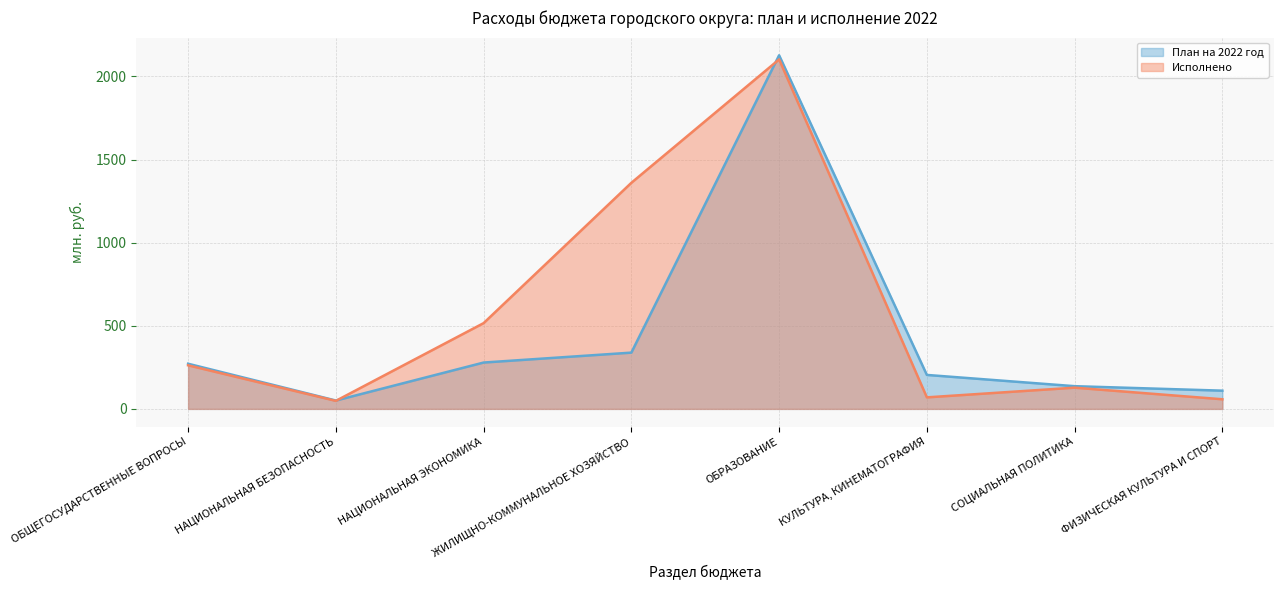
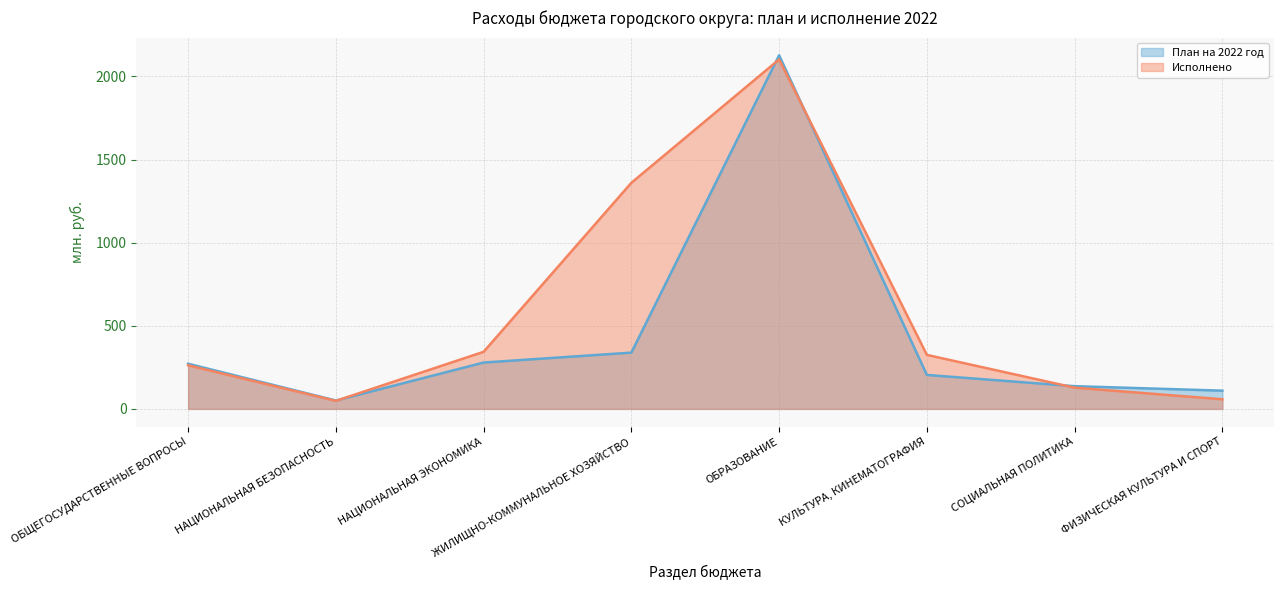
Исполнено, НАЦИОНАЛЬНАЯ ЭКОНОМИКА: 520 -> 340
Исполнено, КУЛЬТУРА, КИНЕМАТОГРАФИЯ: 70 -> 320
